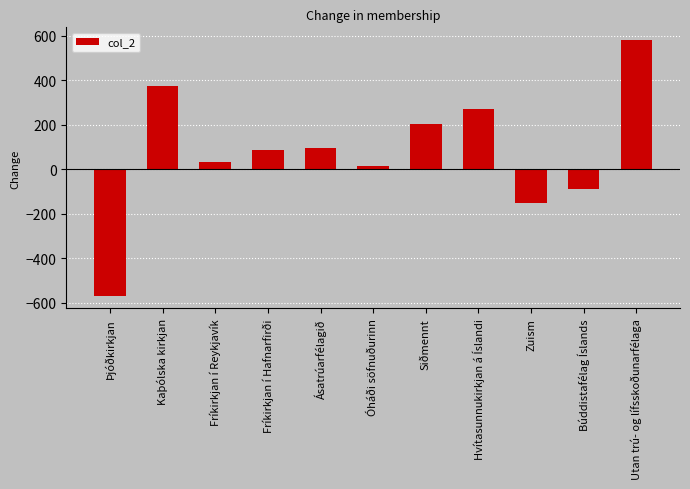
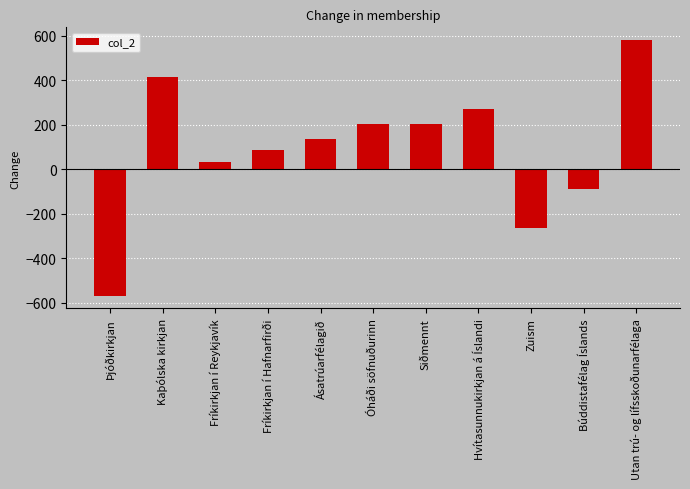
Kaþólska kirkjan: 380 -> 410
Ásatrúarfélagið: 100 -> 140
Óháði söfnuðurinn: 10 -> 200
Zuism: -150 -> -260
